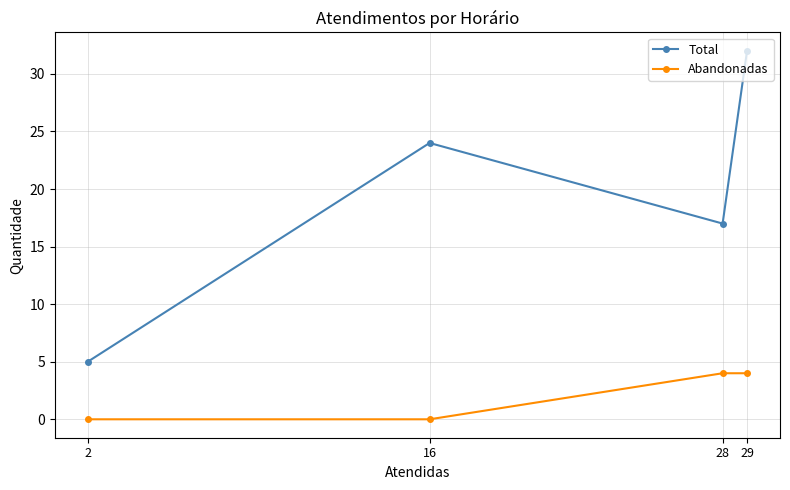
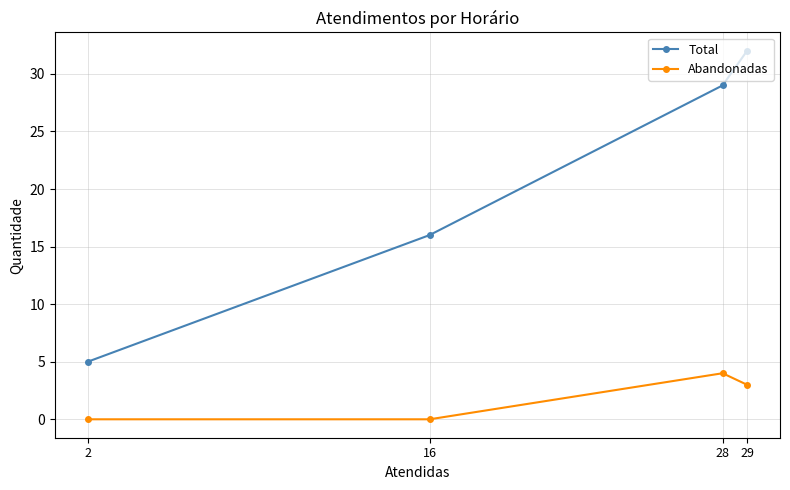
Total, 16: 24 -> 16
Total, 28: 17 -> 29
Abandonadas, 29: 4 -> 3
